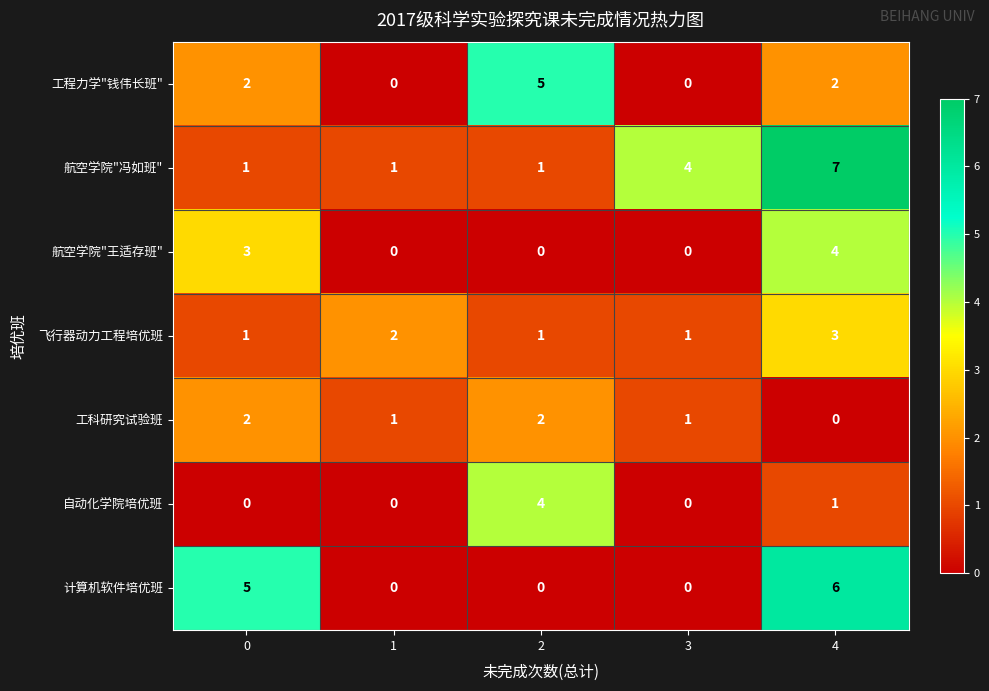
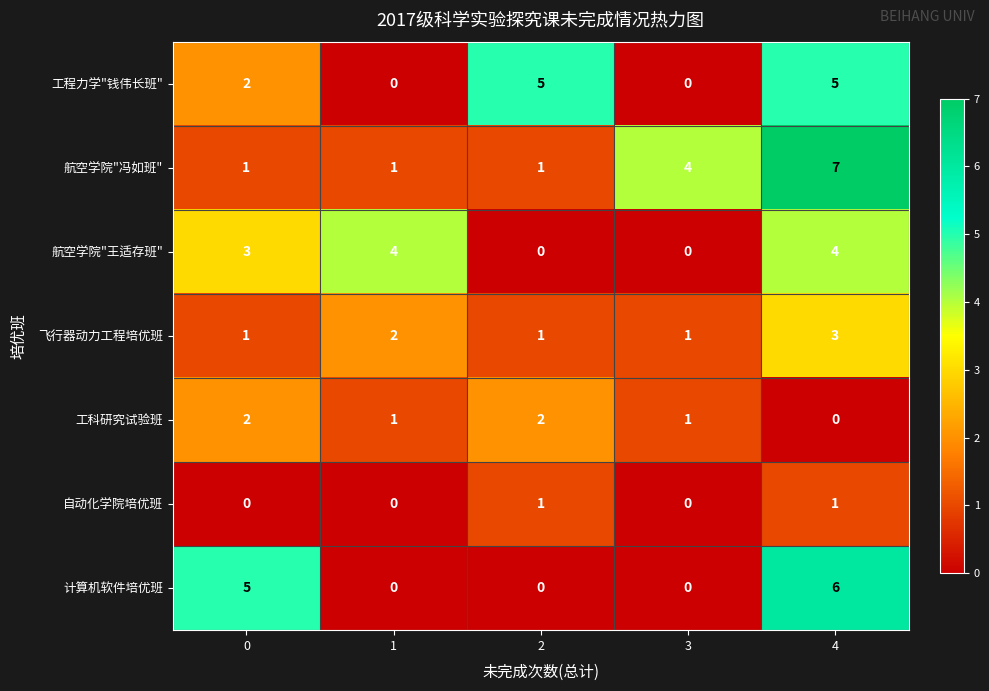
工程力学"钱伟长班", 4: 2 -> 5
航空学院"王适存班", 1: 0 -> 4
自动化学院培优班, 2: 4 -> 1
